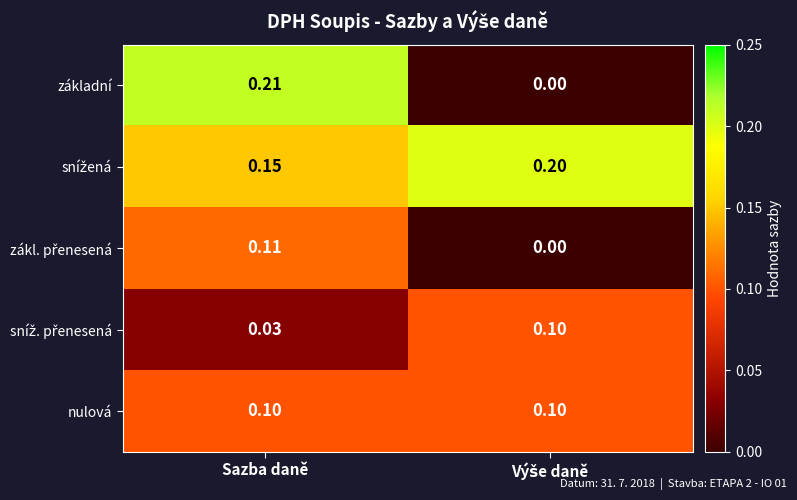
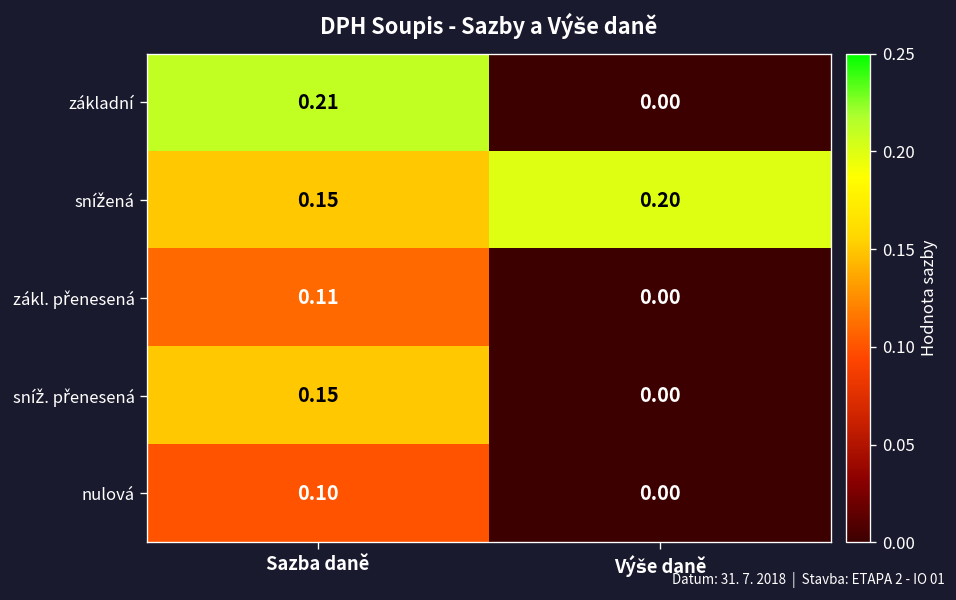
sníž. přenesená, Sazba daně: 0.03 -> 0.15
sníž. přenesená, Výše daně: 0.10 -> 0.00
nulová, Výše daně: 0.10 -> 0.00
